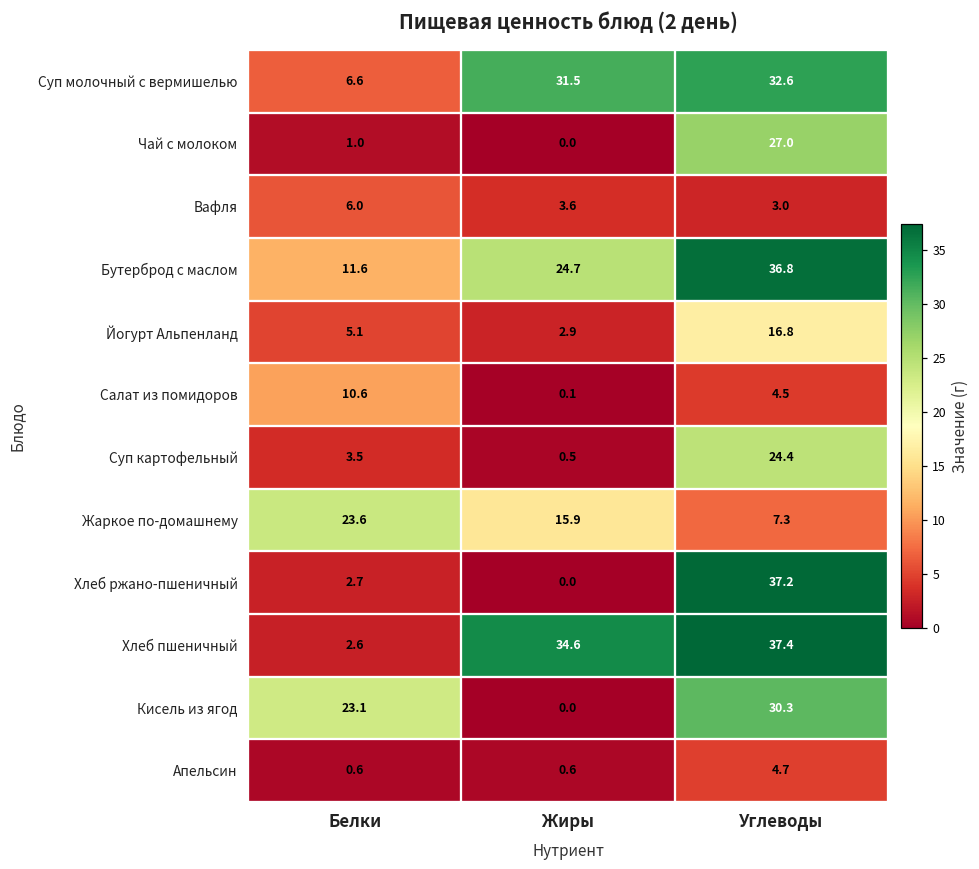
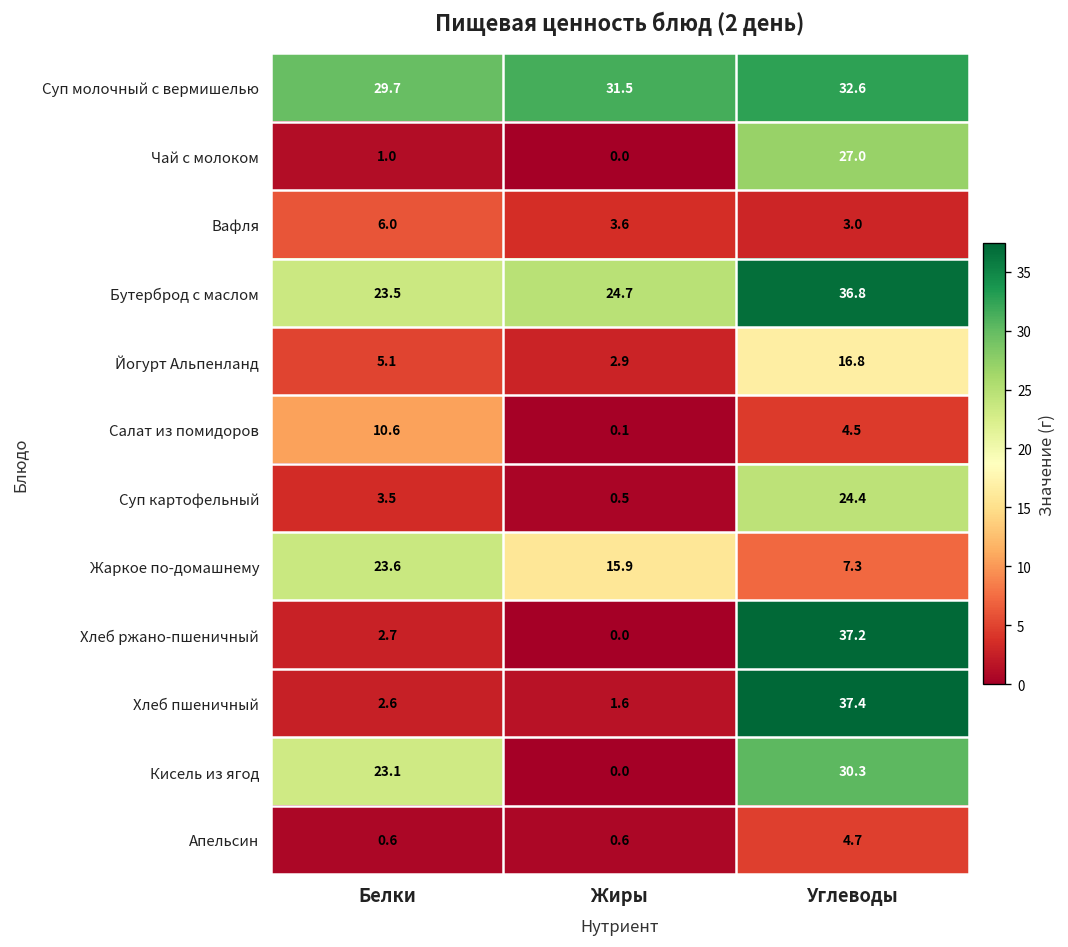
Суп молочный с вермишелью, Белки: 6.6 -> 29.7
Бутерброд с маслом, Белки: 11.6 -> 23.5
Хлеб пшеничный, Жиры: 34.6 -> 1.6
